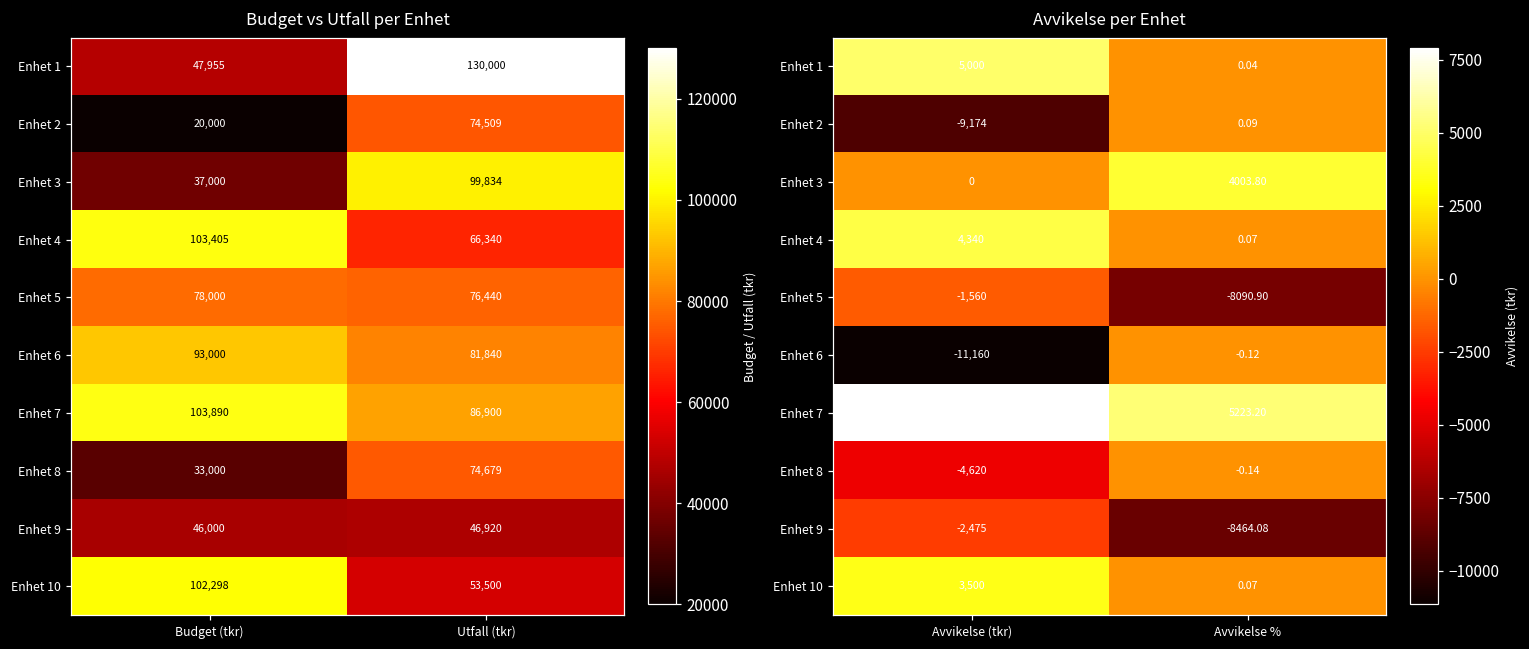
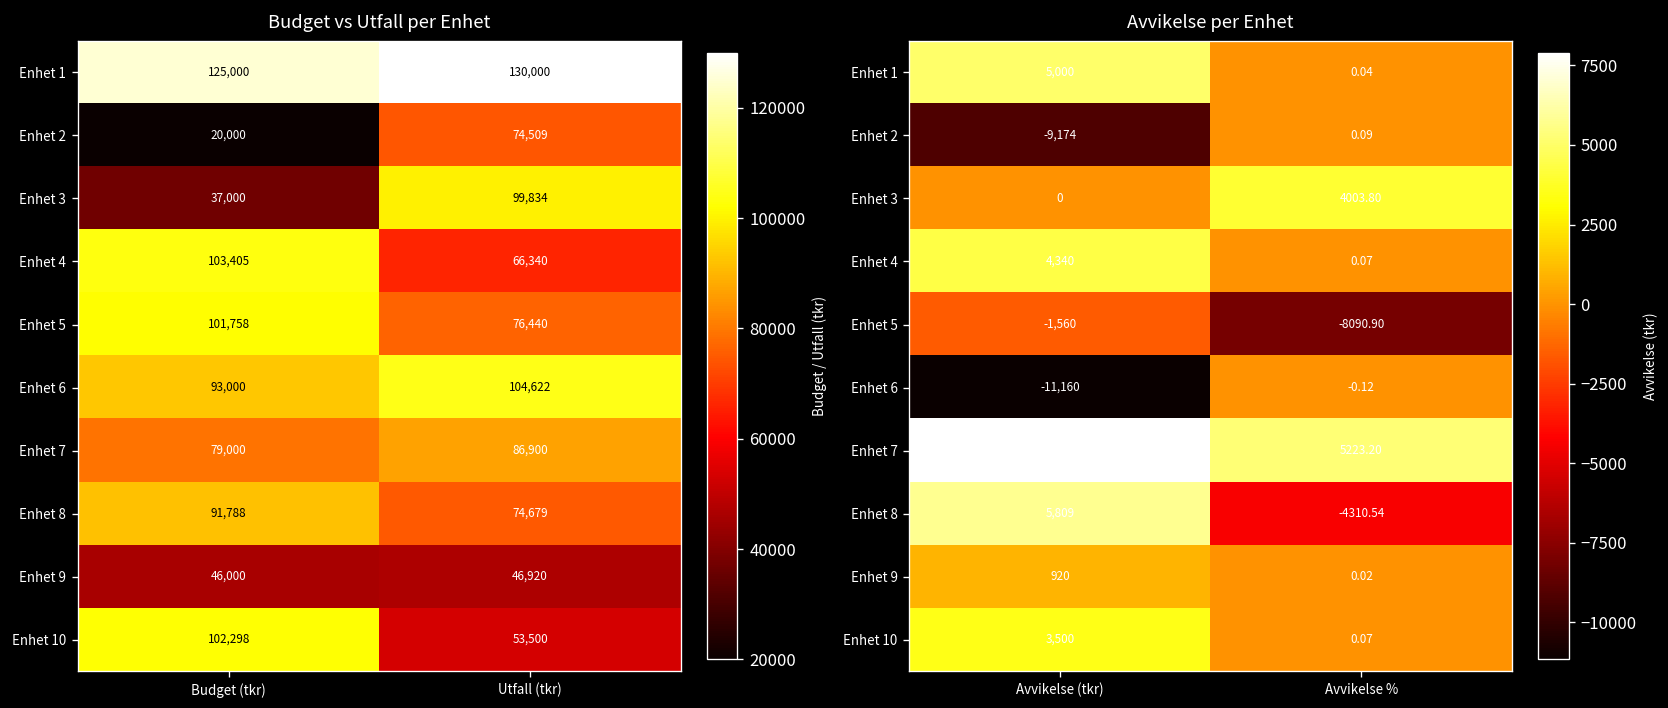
Budget vs Utfall per Enhet, Enhet 1, Budget (tkr): 47,955 -> 125,000
Budget vs Utfall per Enhet, Enhet 5, Budget (tkr): 78,000 -> 101,758
Budget vs Utfall per Enhet, Enhet 6, Utfall (tkr): 81,840 -> 104,622
Budget vs Utfall per Enhet, Enhet 7, Budget (tkr): 103,890 -> 79,000
Budget vs Utfall per Enhet, Enhet 8, Budget (tkr): 33,000 -> 91,788
Avvikelse per Enhet, Enhet 8, Avvikelse (tkr): -4,620 -> 5,809
Avvikelse per Enhet, Enhet 8, Avvikelse %: -0.14 -> -4310.54
Avvikelse per Enhet, Enhet 9, Avvikelse (tkr): -2,475 -> 920
Avvikelse per Enhet, Enhet 9, Avvikelse %: -8464.08 -> 0.02
